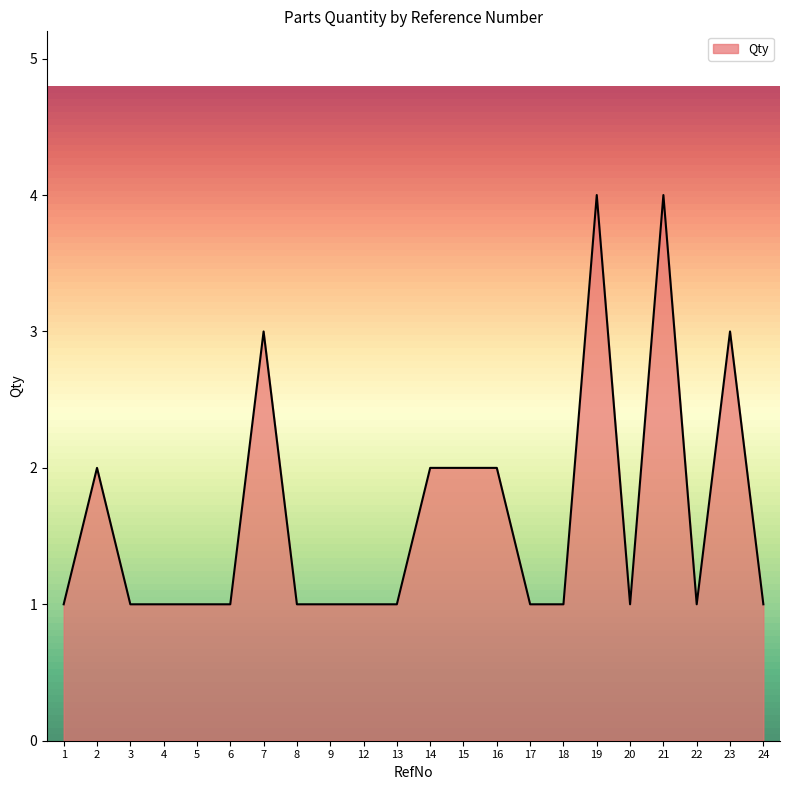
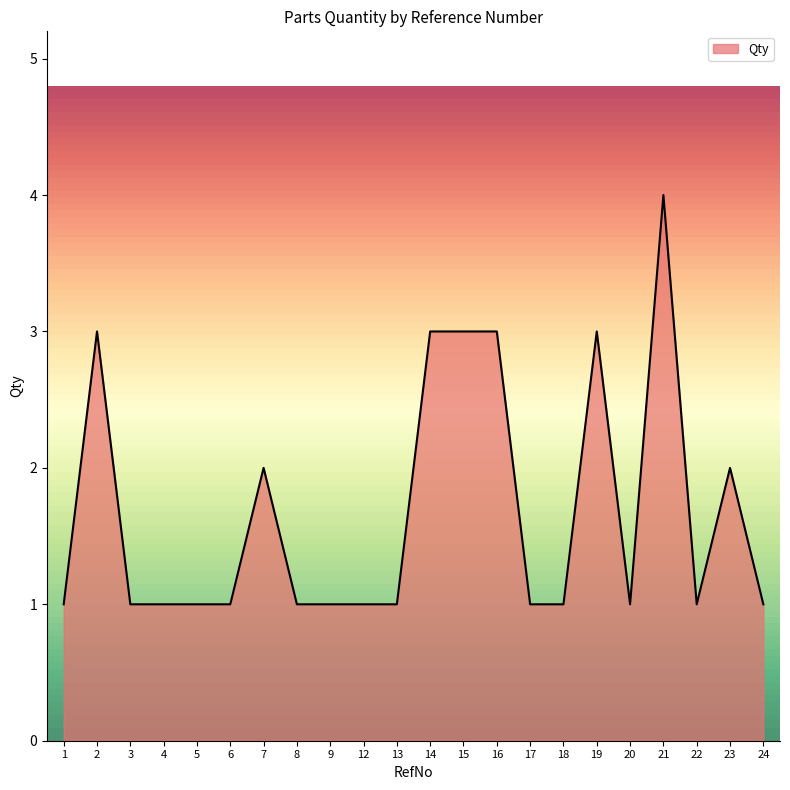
2: 2 -> 3
7: 3 -> 2
14: 2 -> 3
15: 2 -> 3
16: 2 -> 3
19: 4 -> 3
23: 3 -> 2
